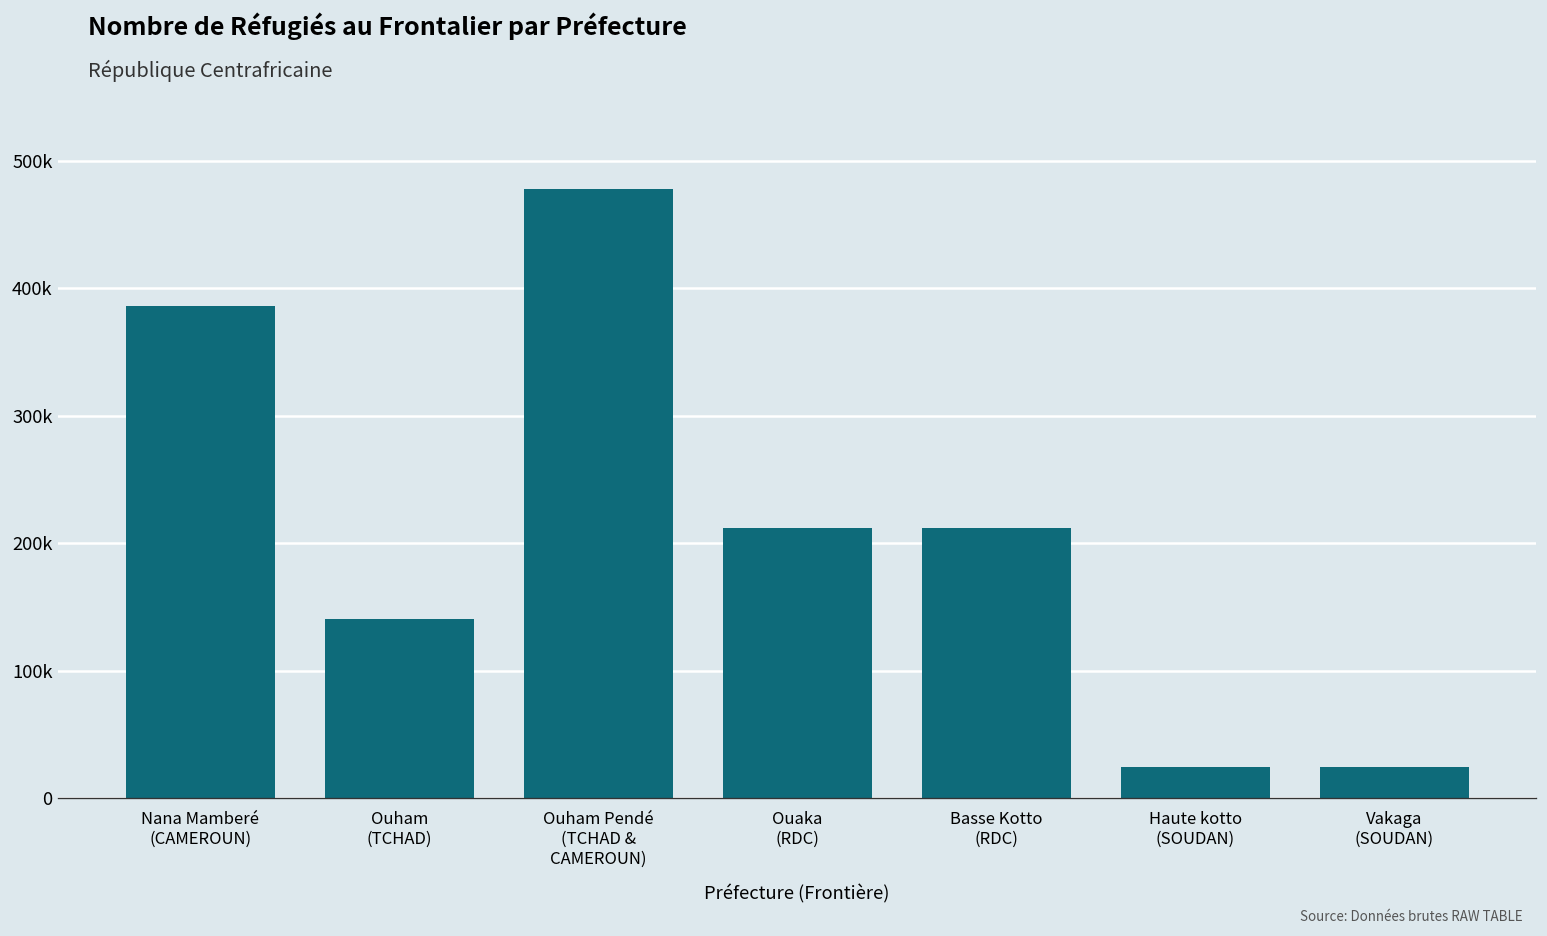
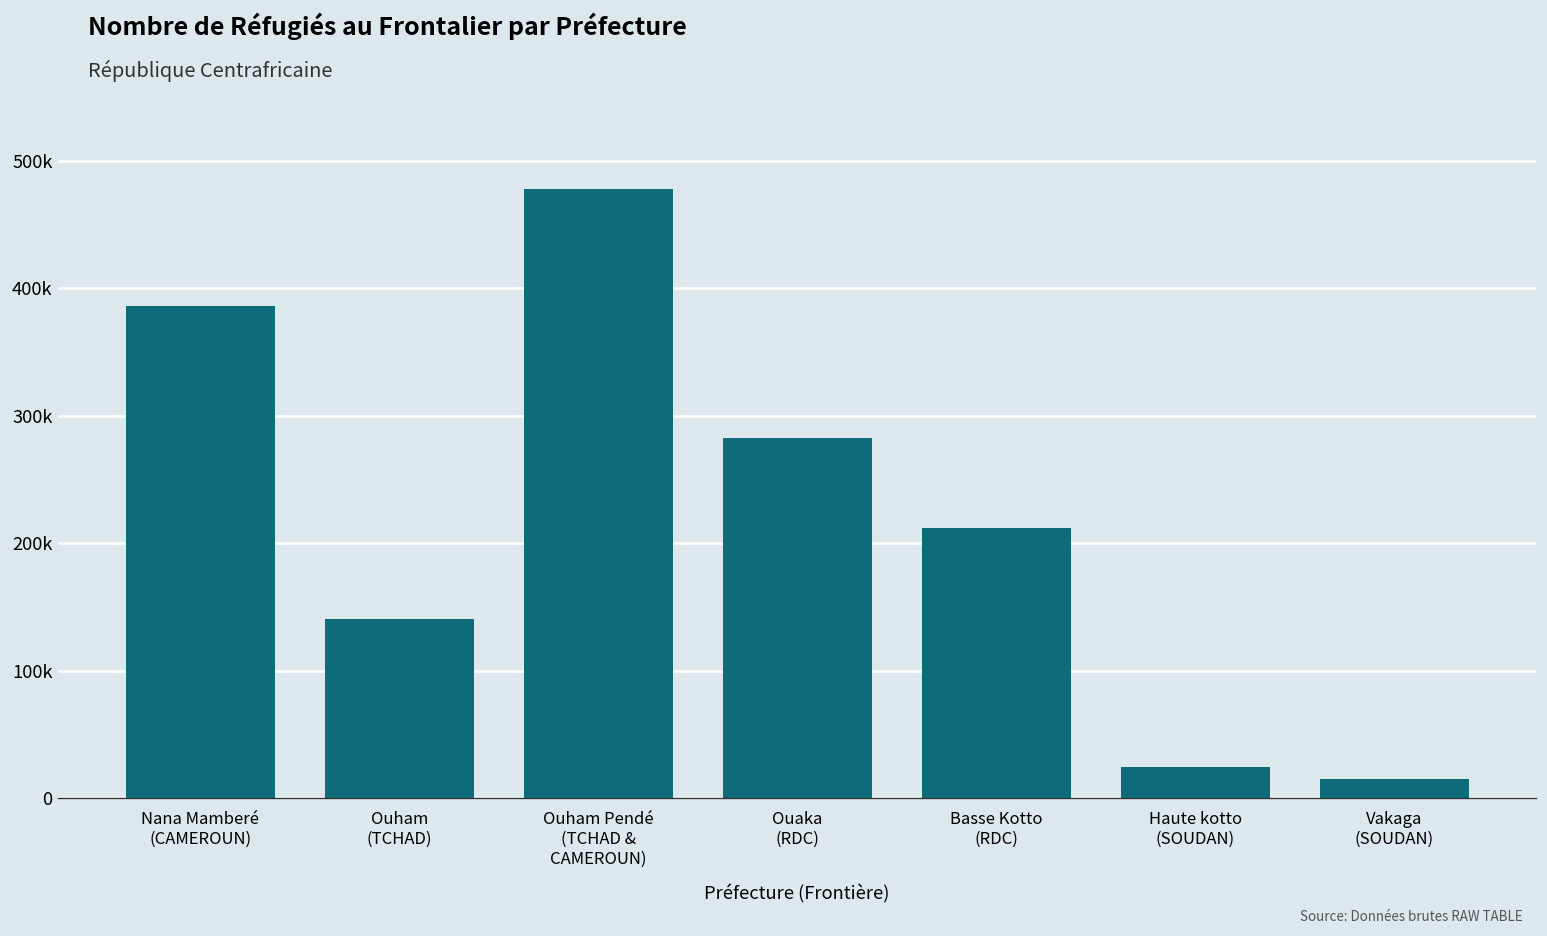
Ouaka (RDC): 212000 -> 282000
Vakaga (SOUDAN): 24000 -> 15000
